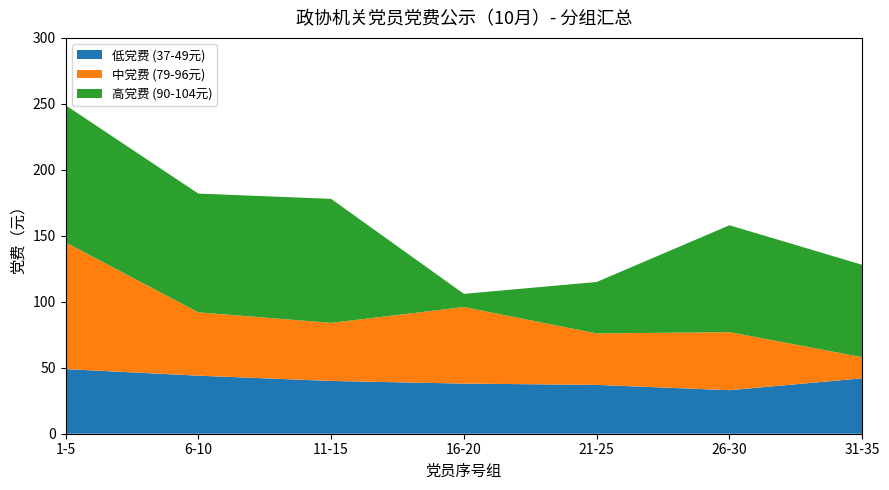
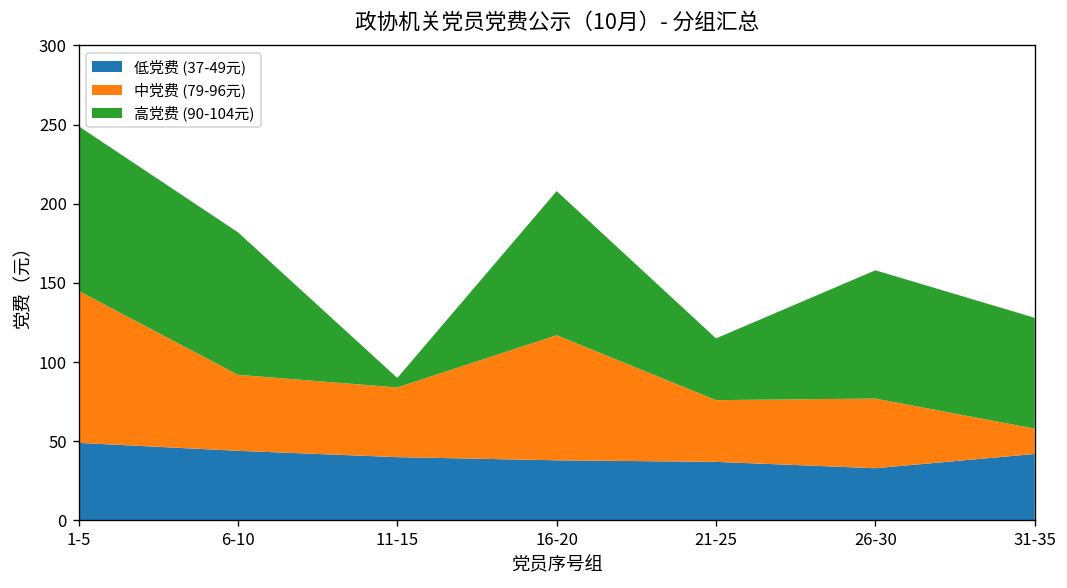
高党费 (90-104元), 11-15: 94 -> 6
中党费 (79-96元), 16-20: 58 -> 79
高党费 (90-104元), 16-20: 10 -> 91
